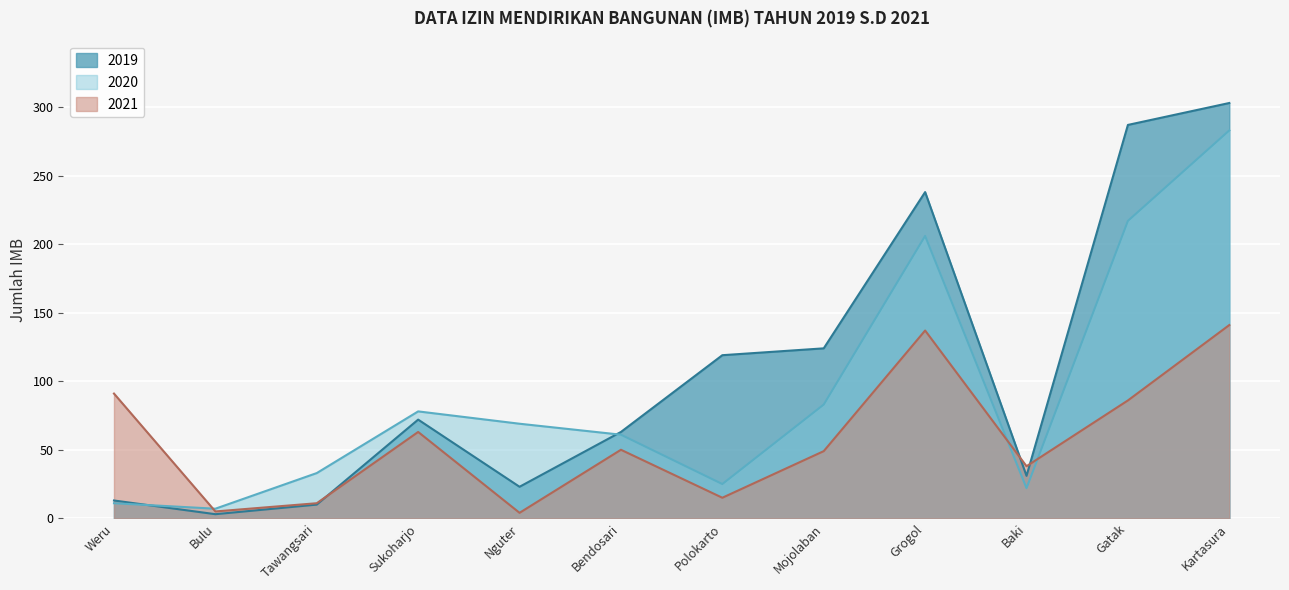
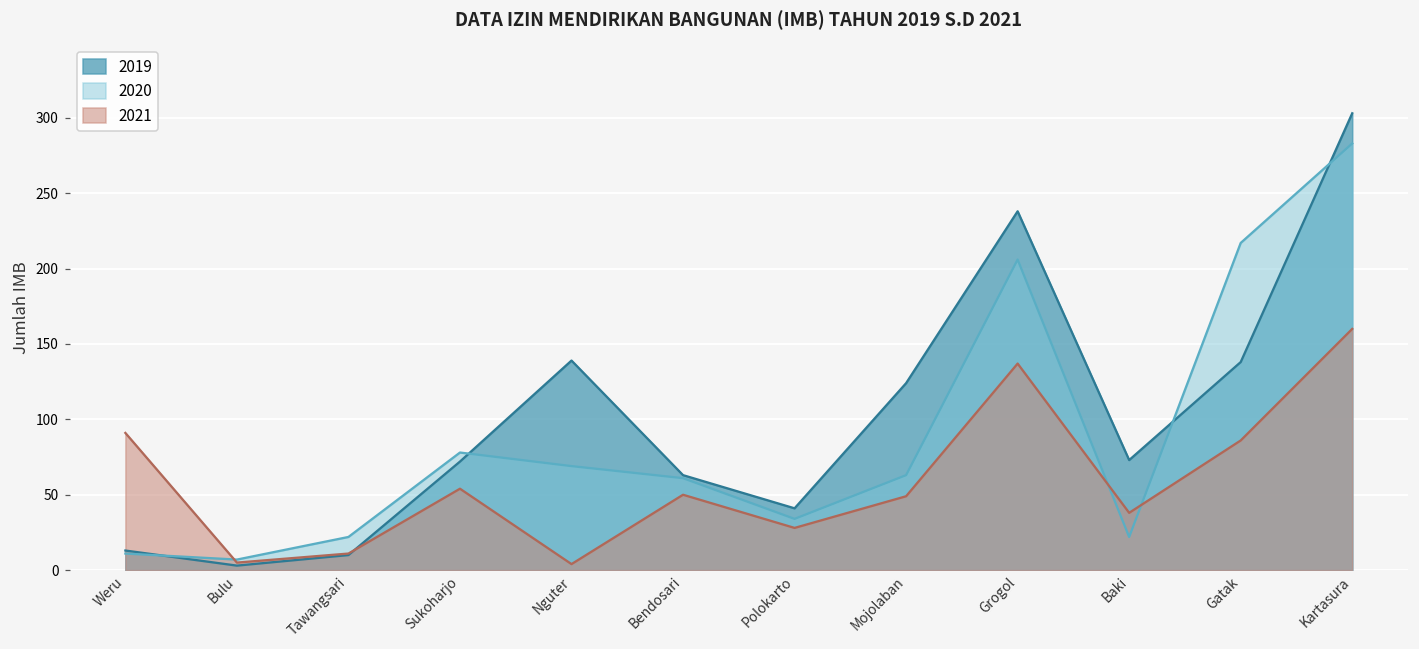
2020, Tawangsari: 33 -> 22
2021, Sukoharjo: 63 -> 54
2019, Nguter: 23 -> 139
2019, Polokarto: 119 -> 41
2020, Polokarto: 25 -> 34
2021, Polokarto: 15 -> 28
2020, Mojolaban: 83 -> 63
2019, Baki: 31 -> 73
2019, Gatak: 287 -> 138
2021, Kartasura: 141 -> 160
